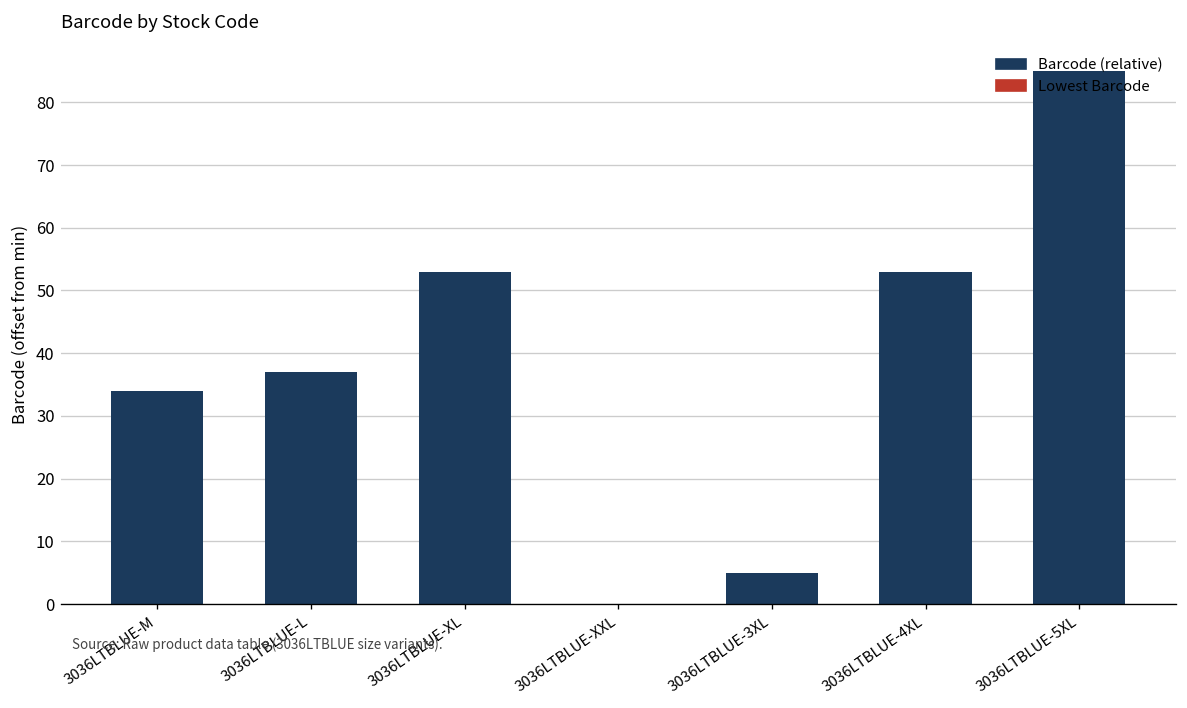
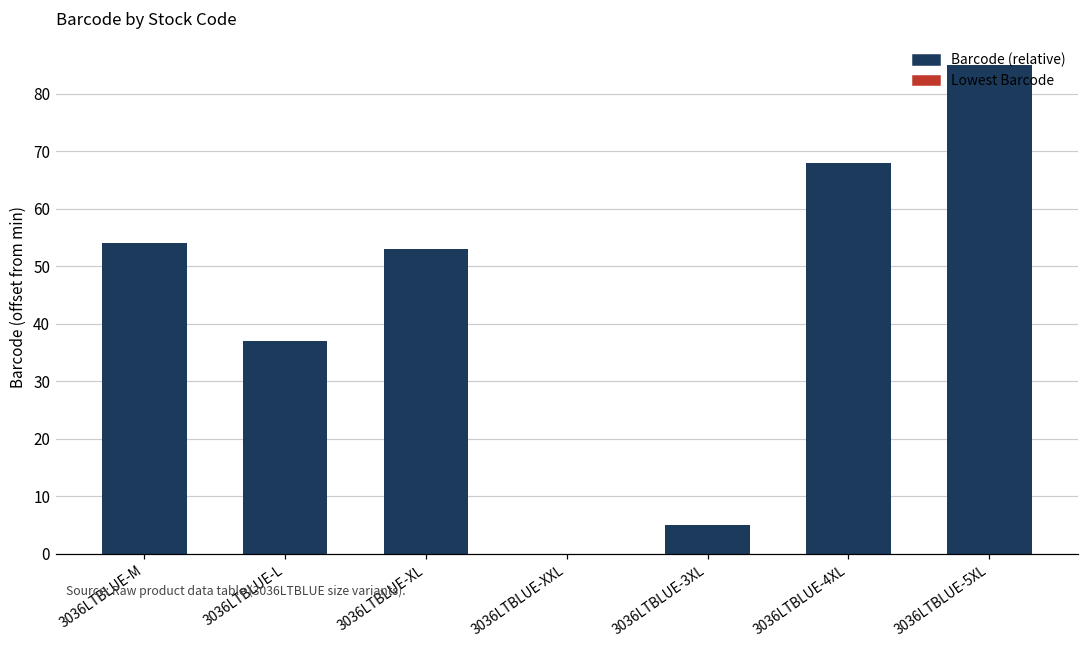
3036LTBLUE-M: 34 -> 54
3036LTBLUE-4XL: 53 -> 68
